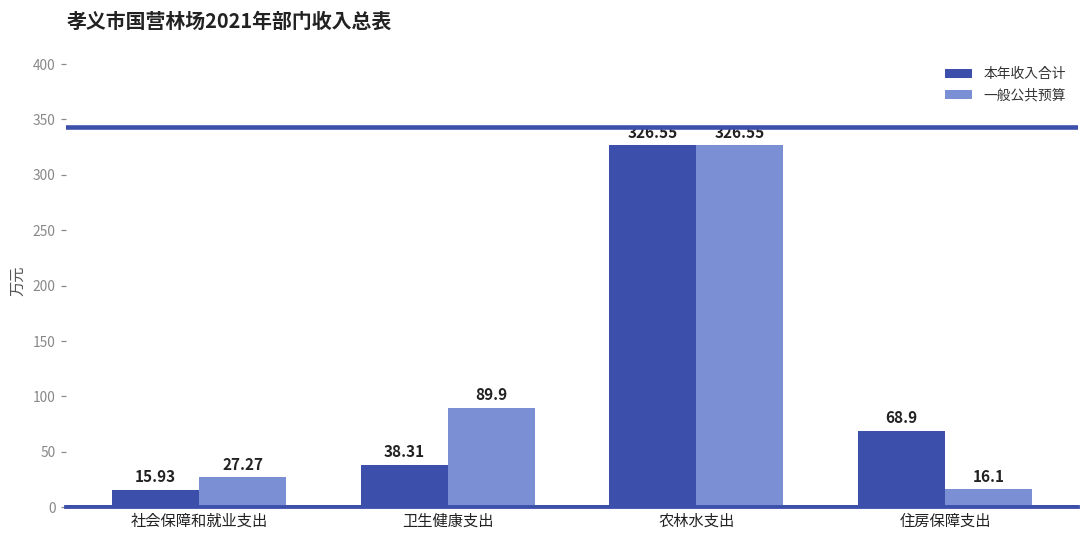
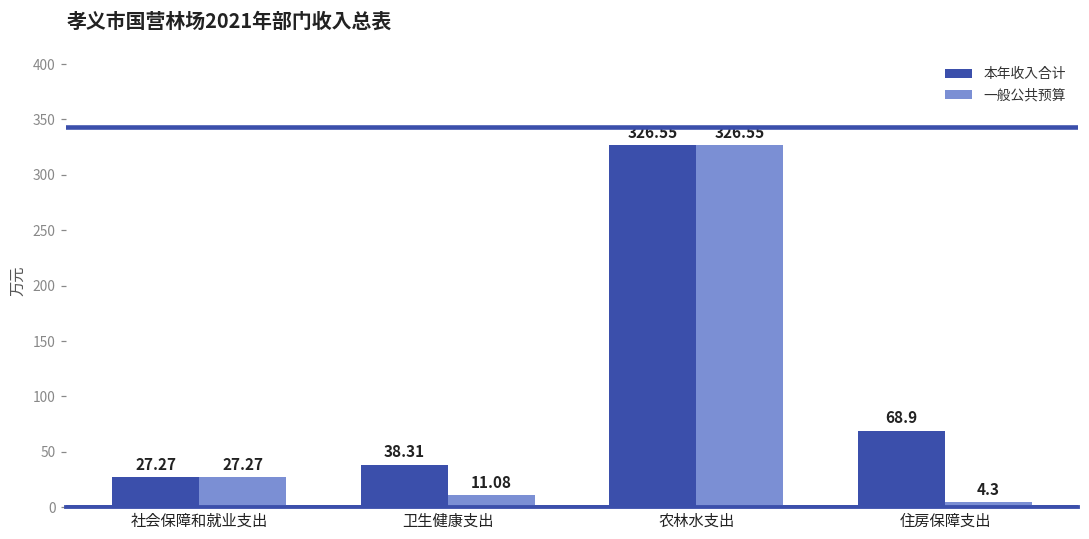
本年收入合计, 社会保障和就业支出: 15.93 -> 27.27
一般公共预算, 卫生健康支出: 89.9 -> 11.08
一般公共预算, 住房保障支出: 16.1 -> 4.3
